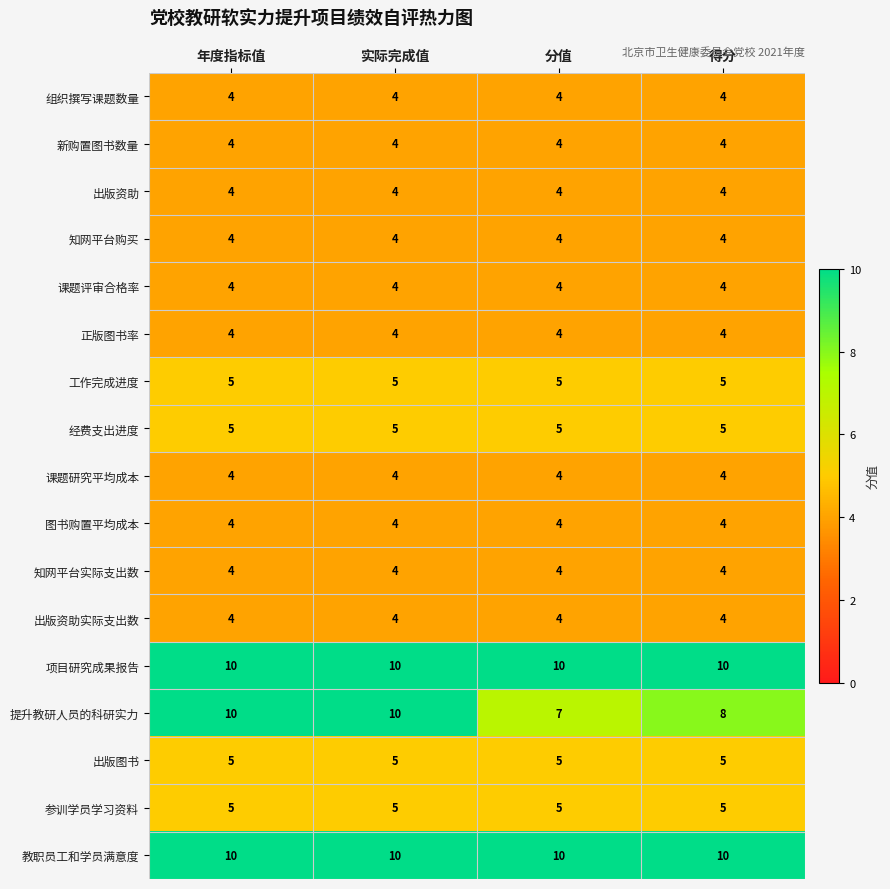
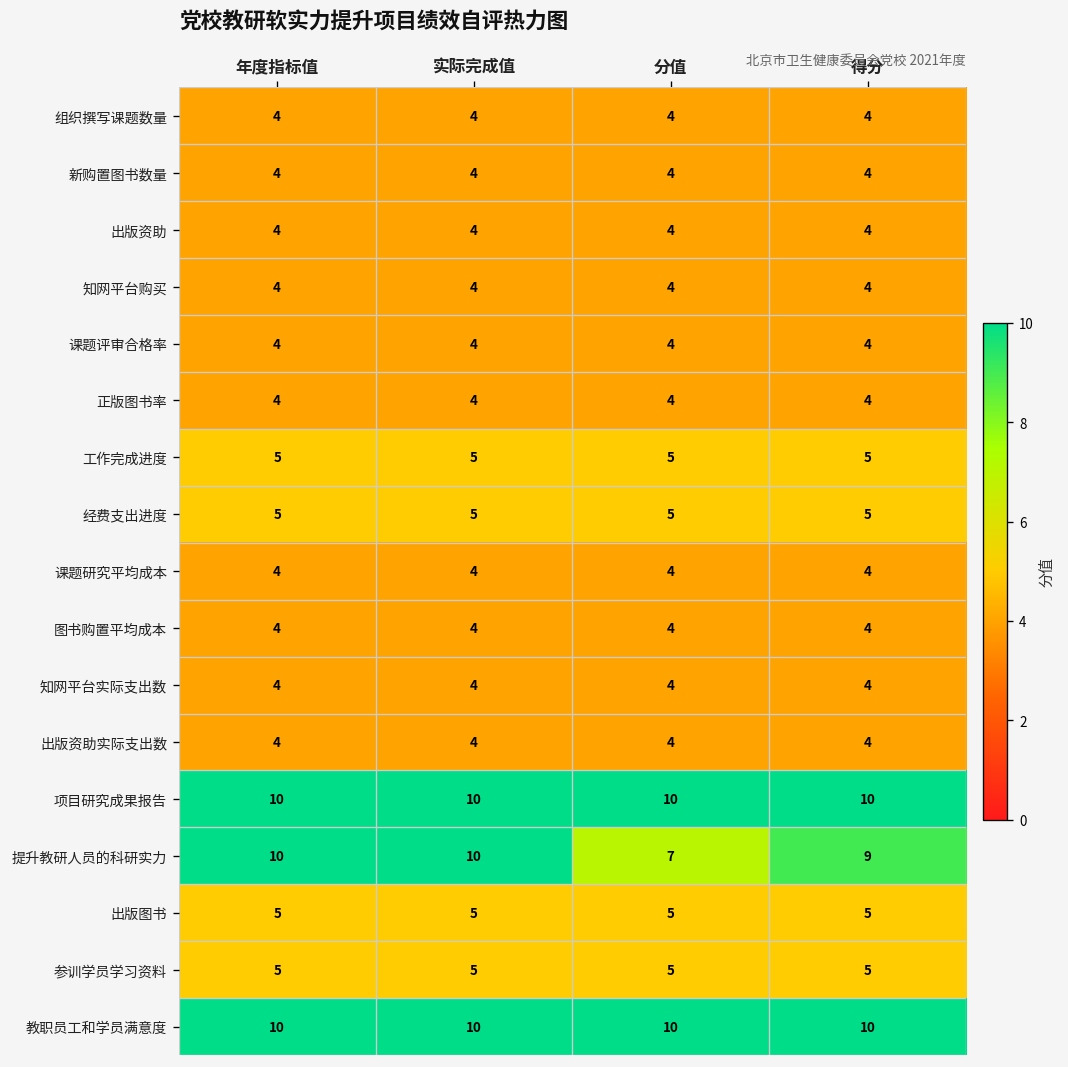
提升教研人员的科研实力, 得分: 8 -> 9
